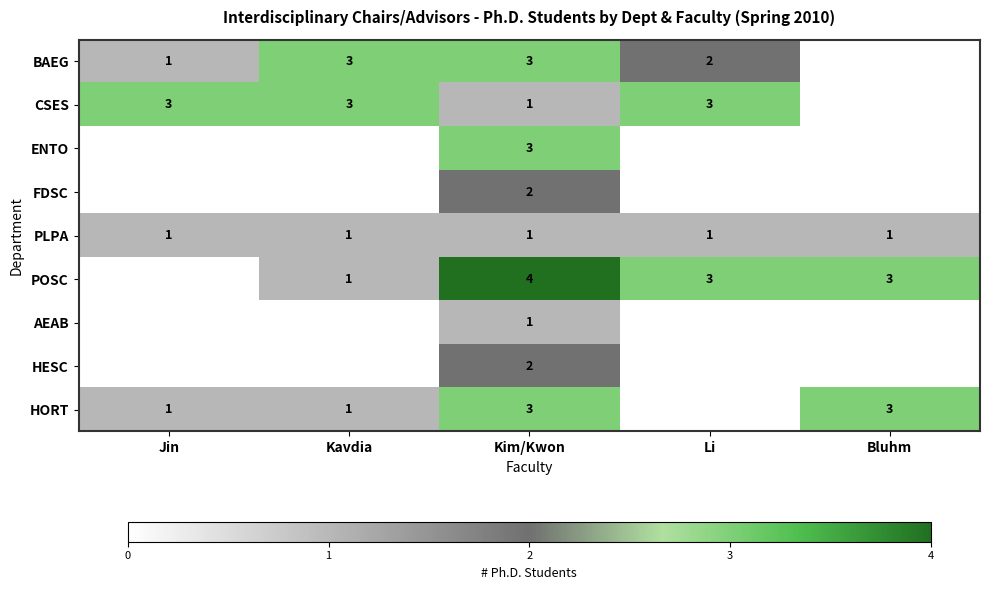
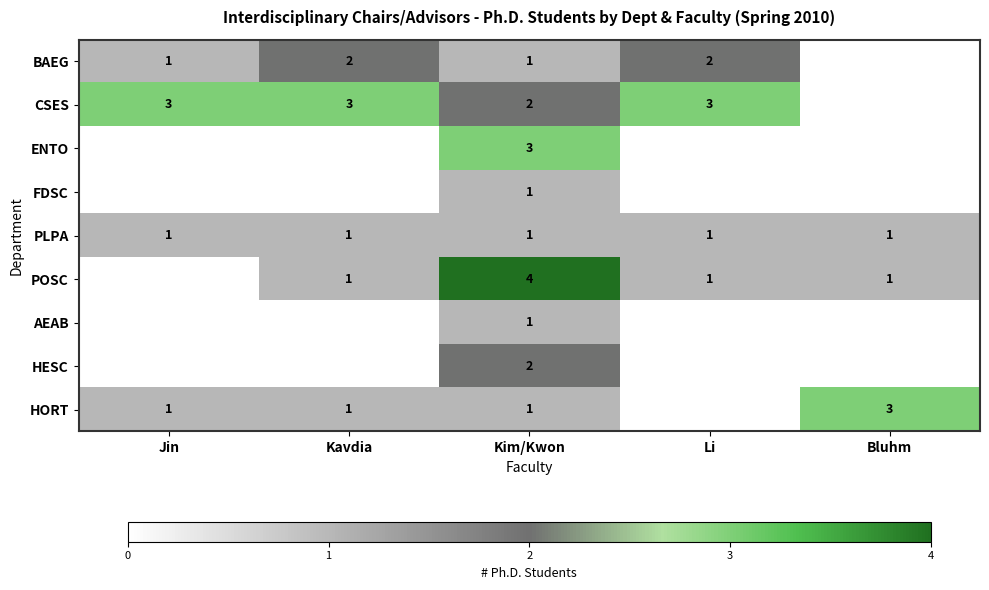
BAEG, Kavdia: 3 -> 2
BAEG, Kim/Kwon: 3 -> 1
CSES, Kim/Kwon: 1 -> 2
FDSC, Kim/Kwon: 2 -> 1
POSC, Li: 3 -> 1
POSC, Bluhm: 3 -> 1
HORT, Kim/Kwon: 3 -> 1
